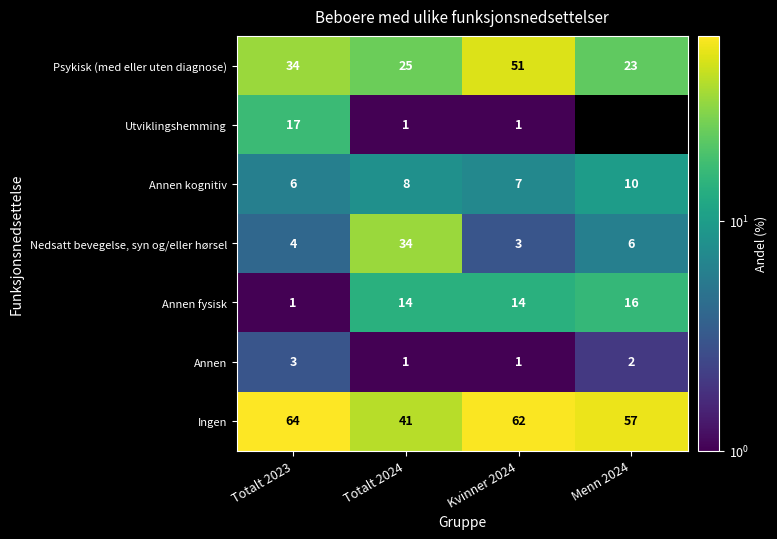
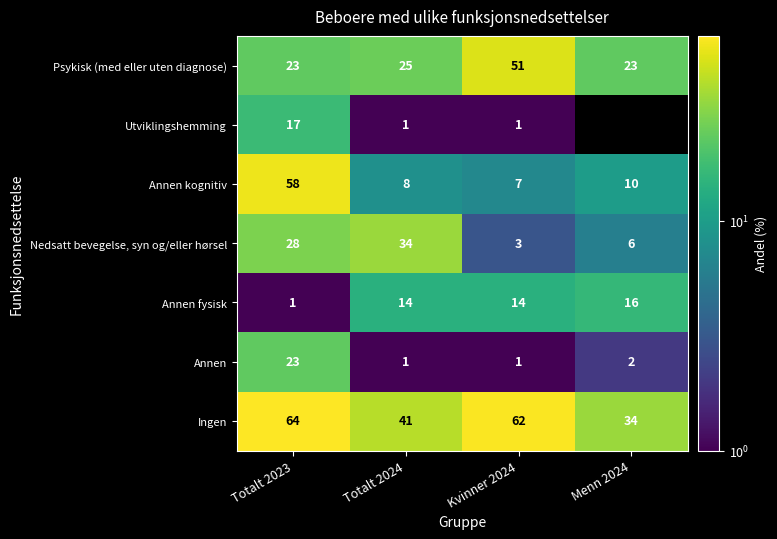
Psykisk (med eller uten diagnose), Totalt 2023: 34 -> 23
Annen kognitiv, Totalt 2023: 6 -> 58
Nedsatt bevegelse, syn og/eller hørsel, Totalt 2023: 4 -> 28
Annen, Totalt 2023: 3 -> 23
Ingen, Menn 2024: 57 -> 34
